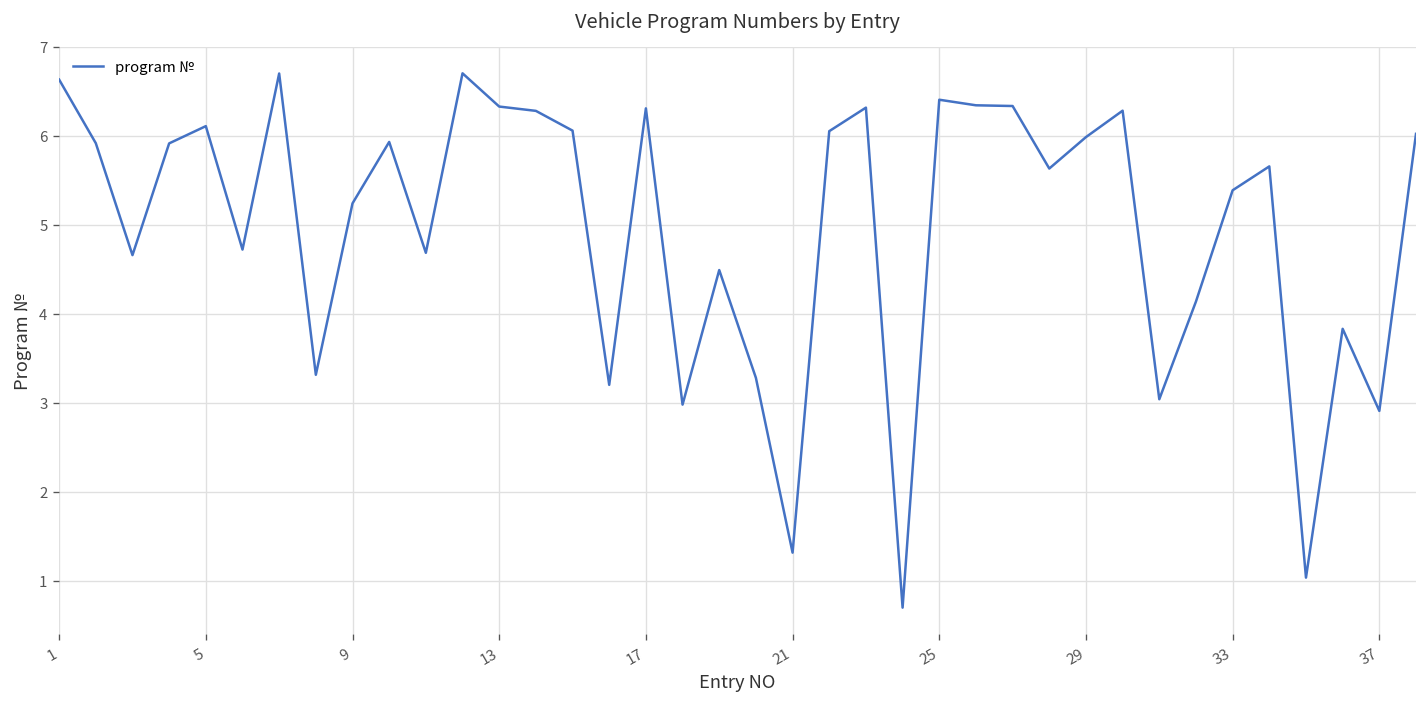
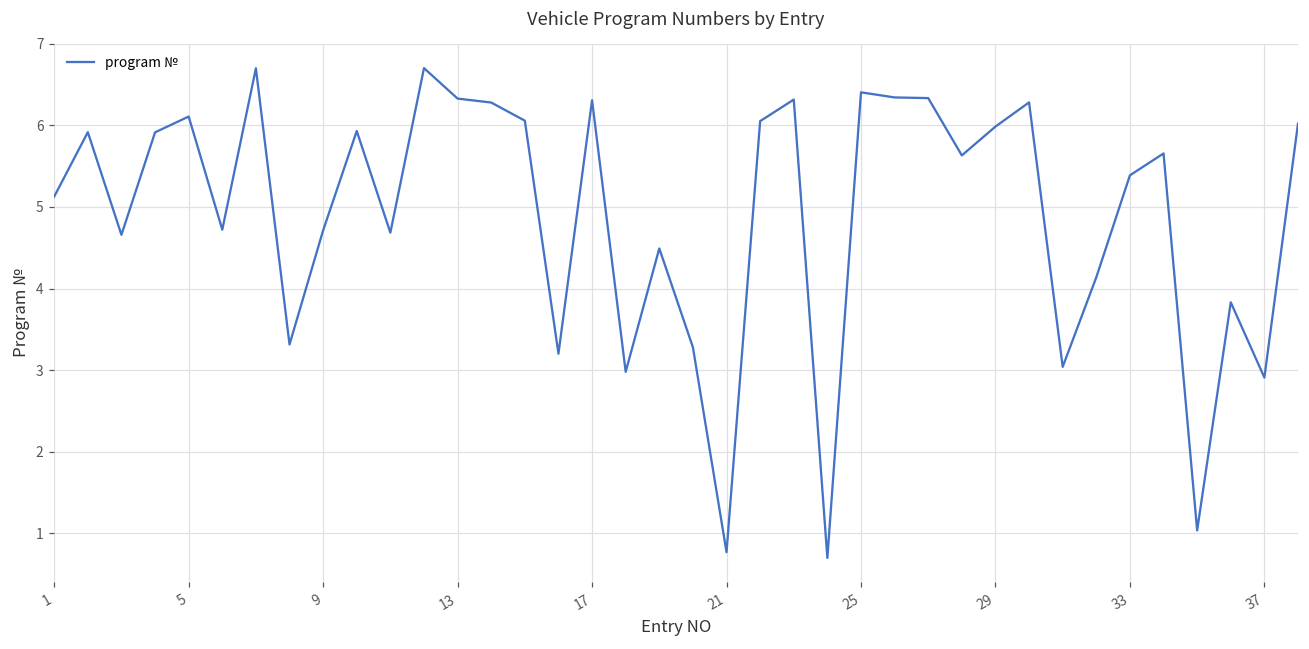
1: 6.6 -> 5.1
9: 5.2 -> 4.7
21: 1.3 -> 0.8
